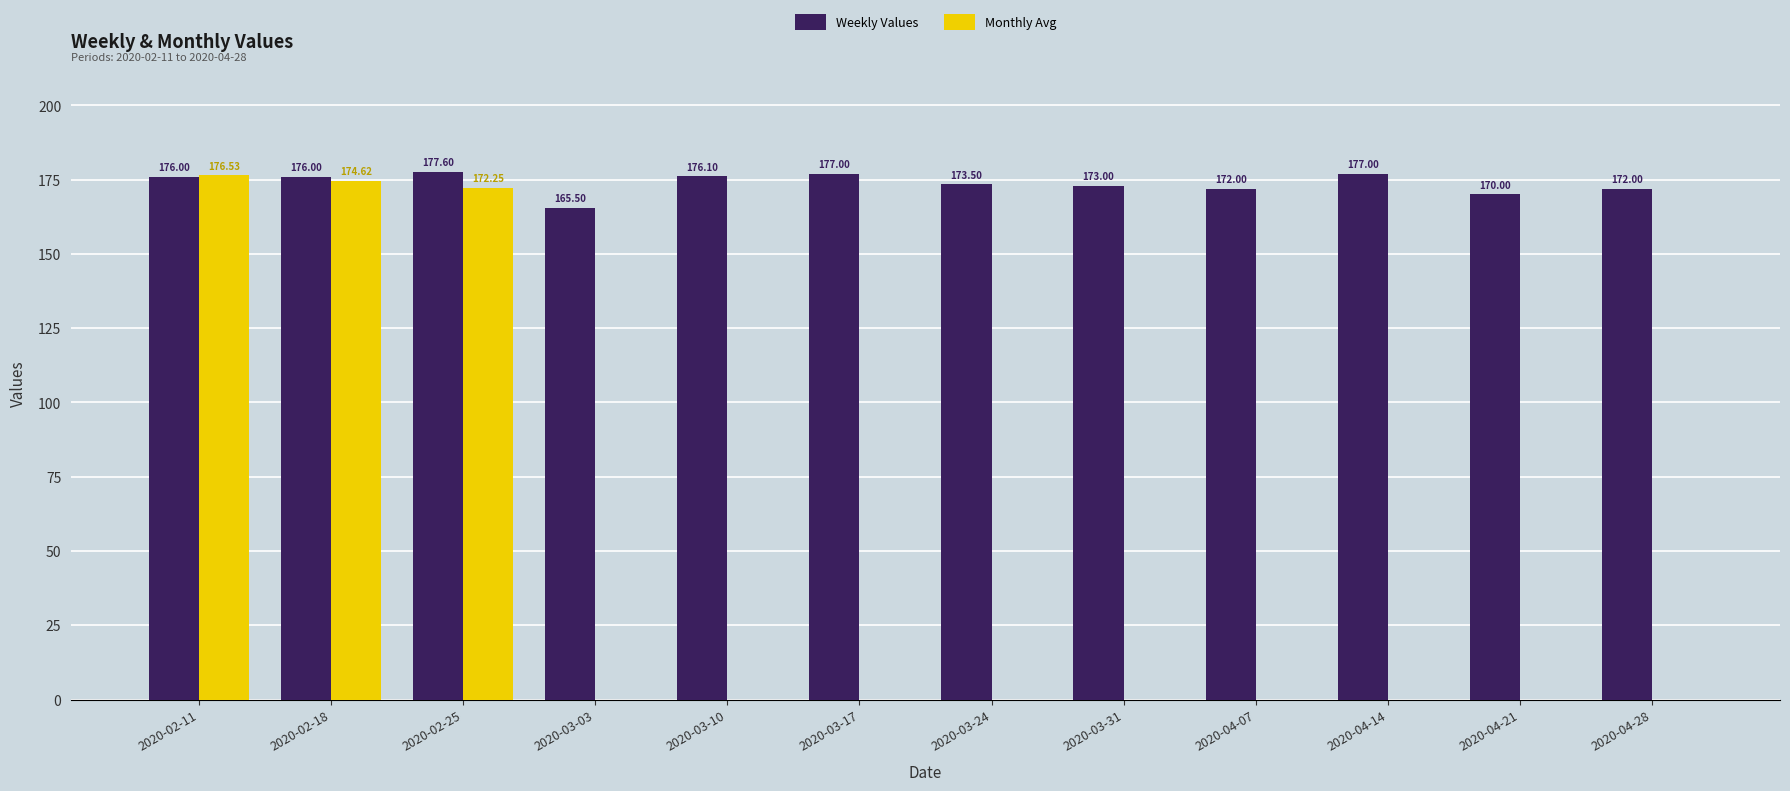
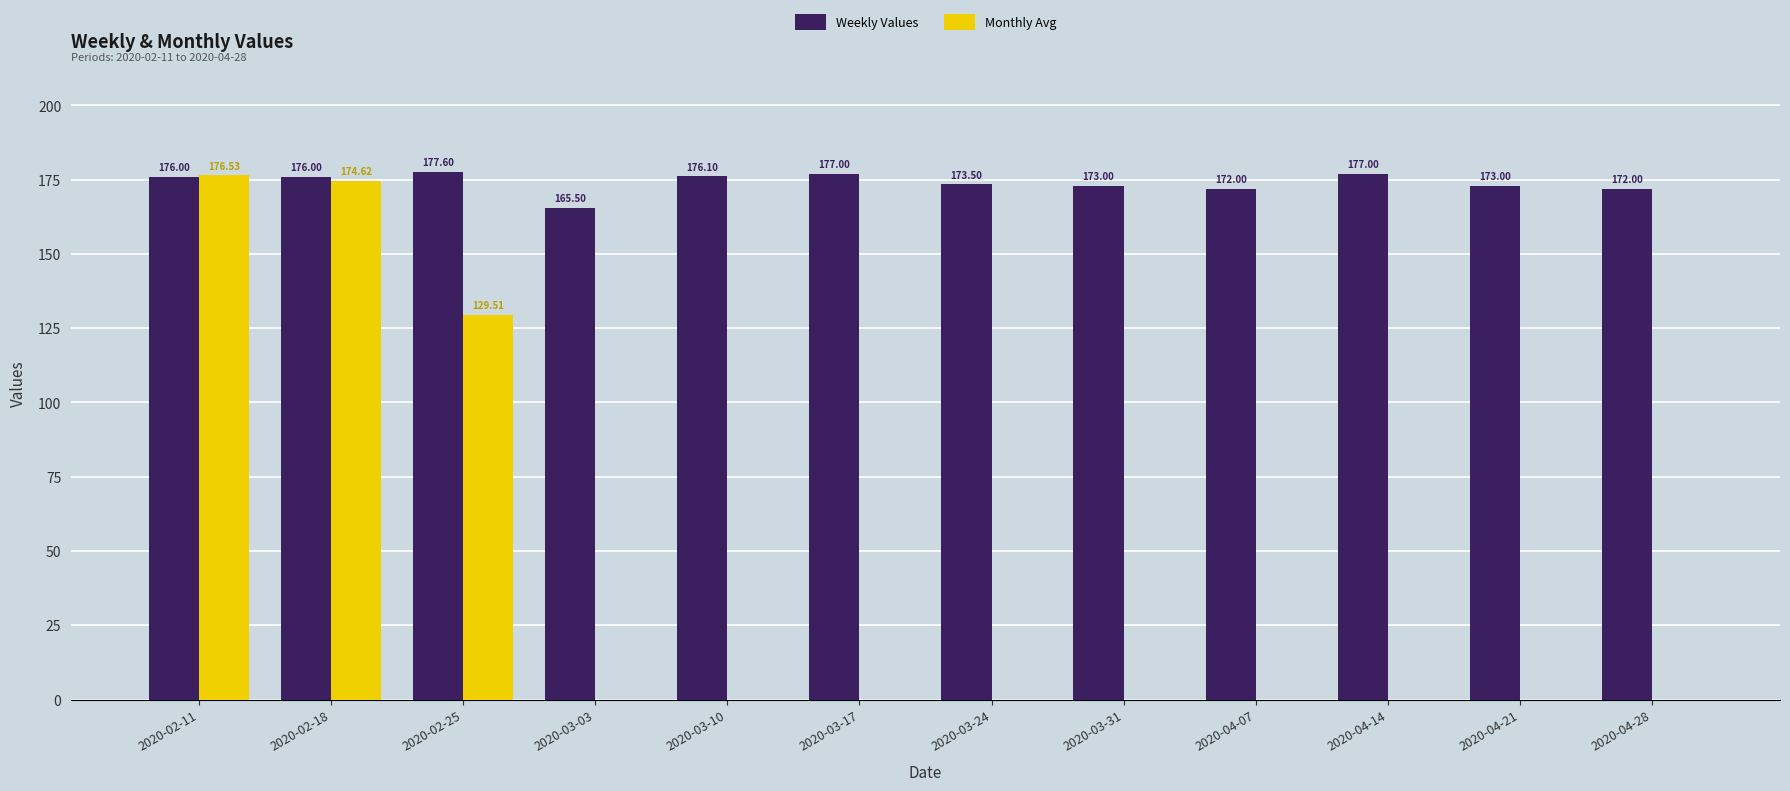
Monthly Avg, 2020-02-25: 172.25 -> 129.51
Weekly Values, 2020-04-21: 170.00 -> 173.00
